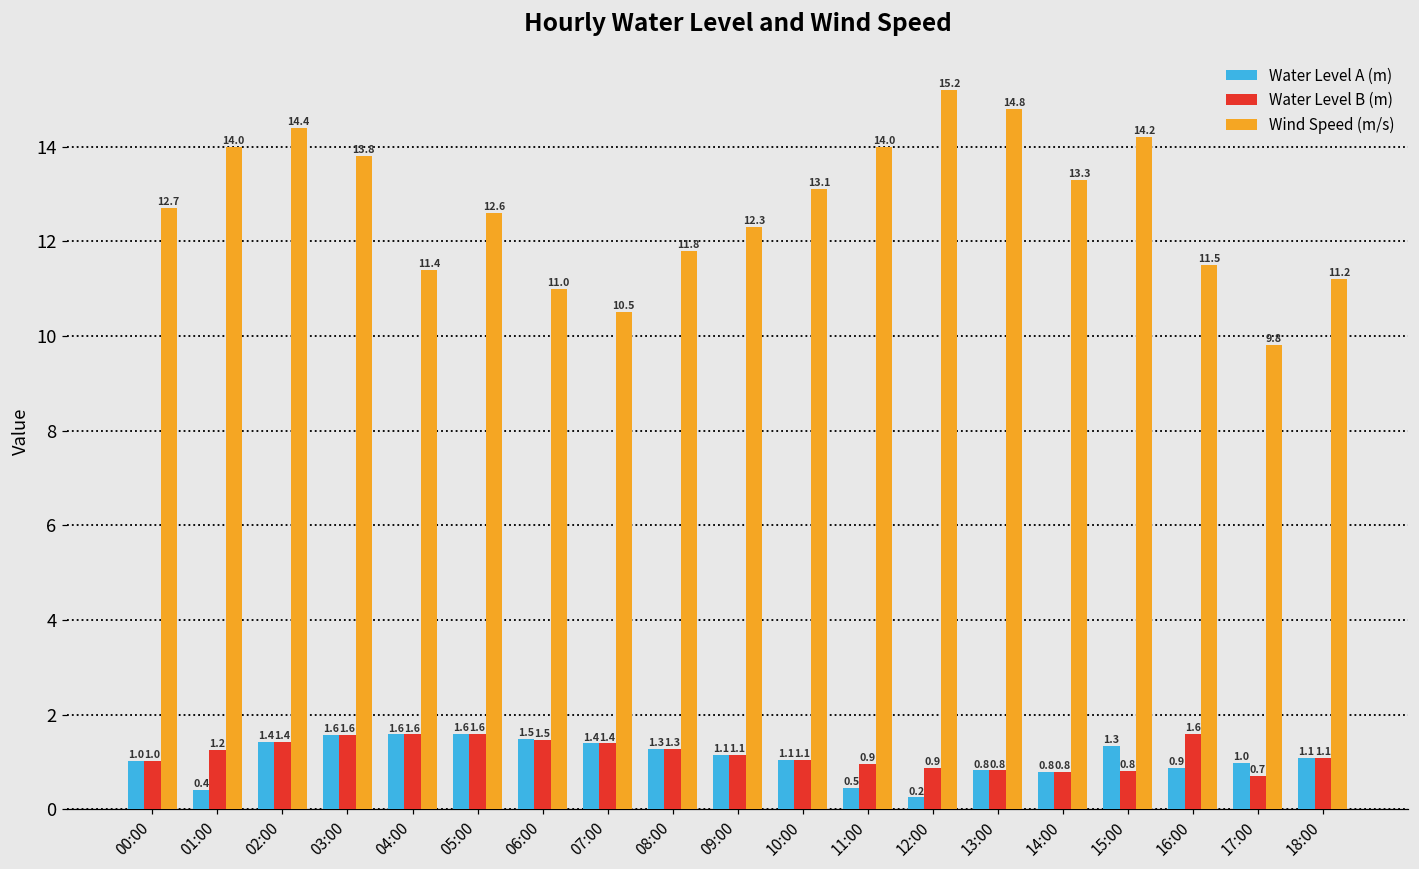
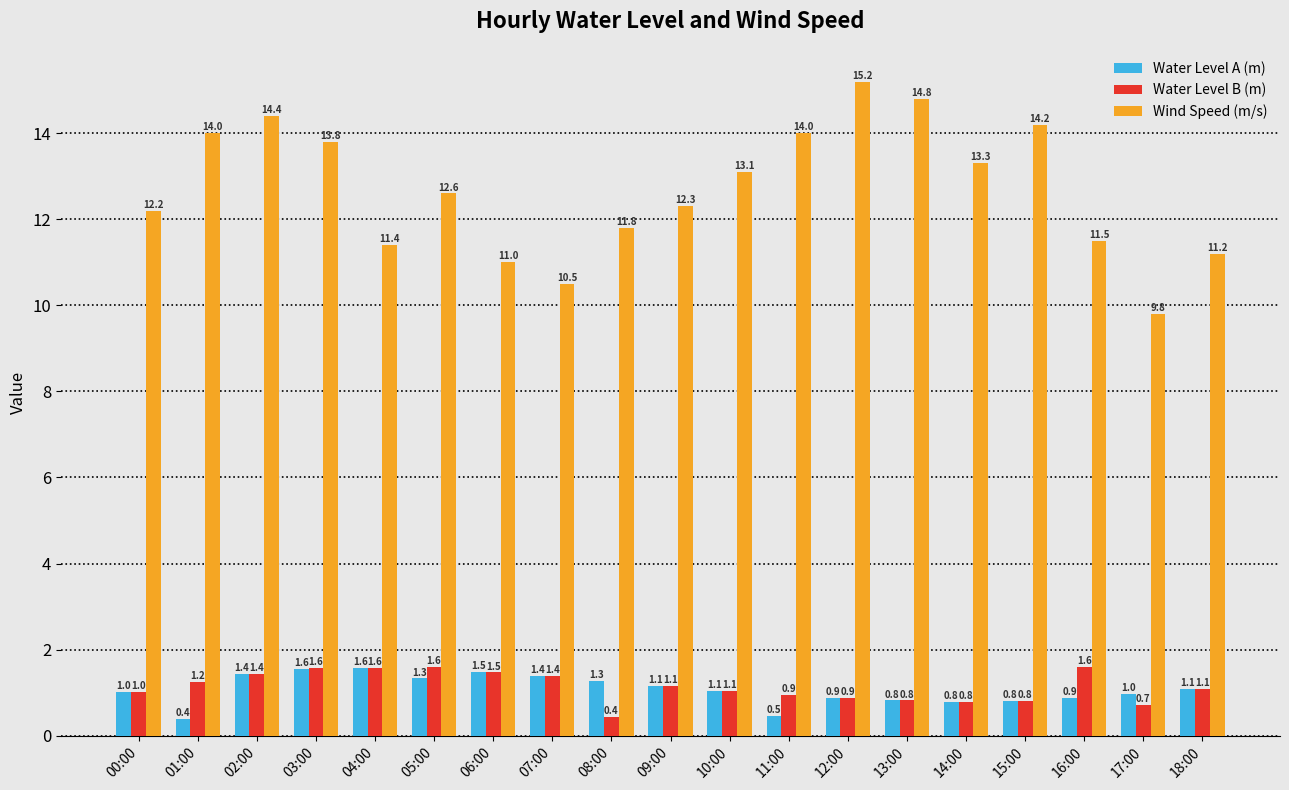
Wind Speed (m/s), 00:00: 12.7 -> 12.2
Water Level A (m), 05:00: 1.6 -> 1.3
Water Level B (m), 08:00: 1.3 -> 0.4
Water Level A (m), 12:00: 0.2 -> 0.9
Water Level A (m), 15:00: 1.3 -> 0.8
